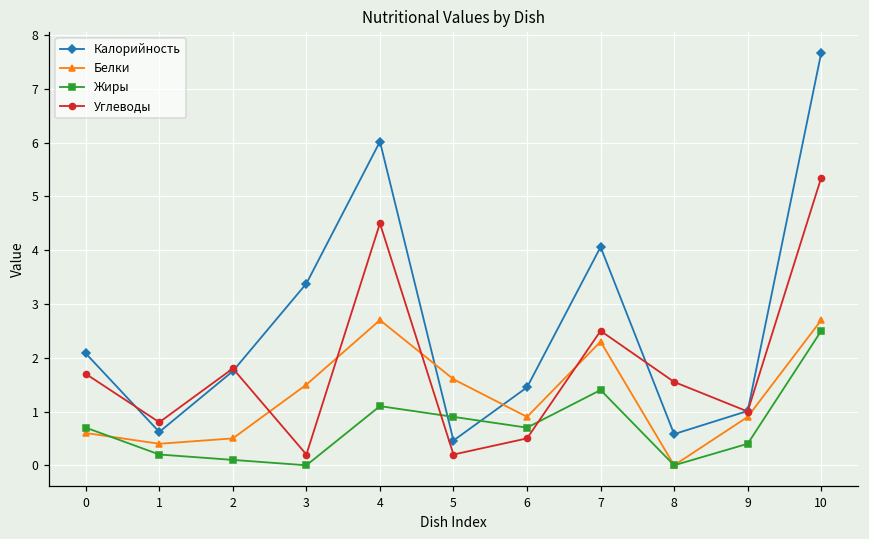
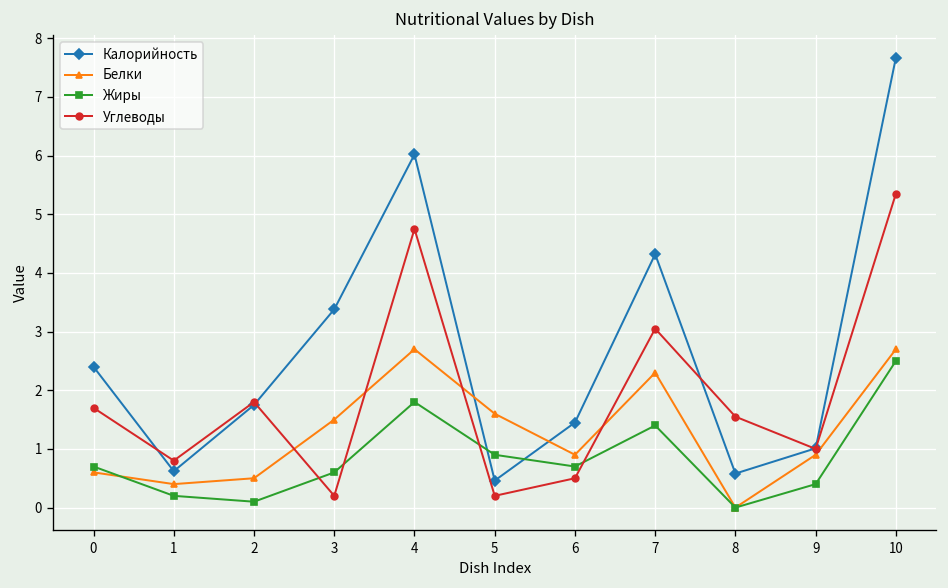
Калорийность, 0: 2.1 -> 2.4
Жиры, 3: 0.0 -> 0.6
Жиры, 4: 1.1 -> 1.8
Углеводы, 4: 4.5 -> 4.8
Калорийность, 7: 4.1 -> 4.3
Углеводы, 7: 2.5 -> 3.1
